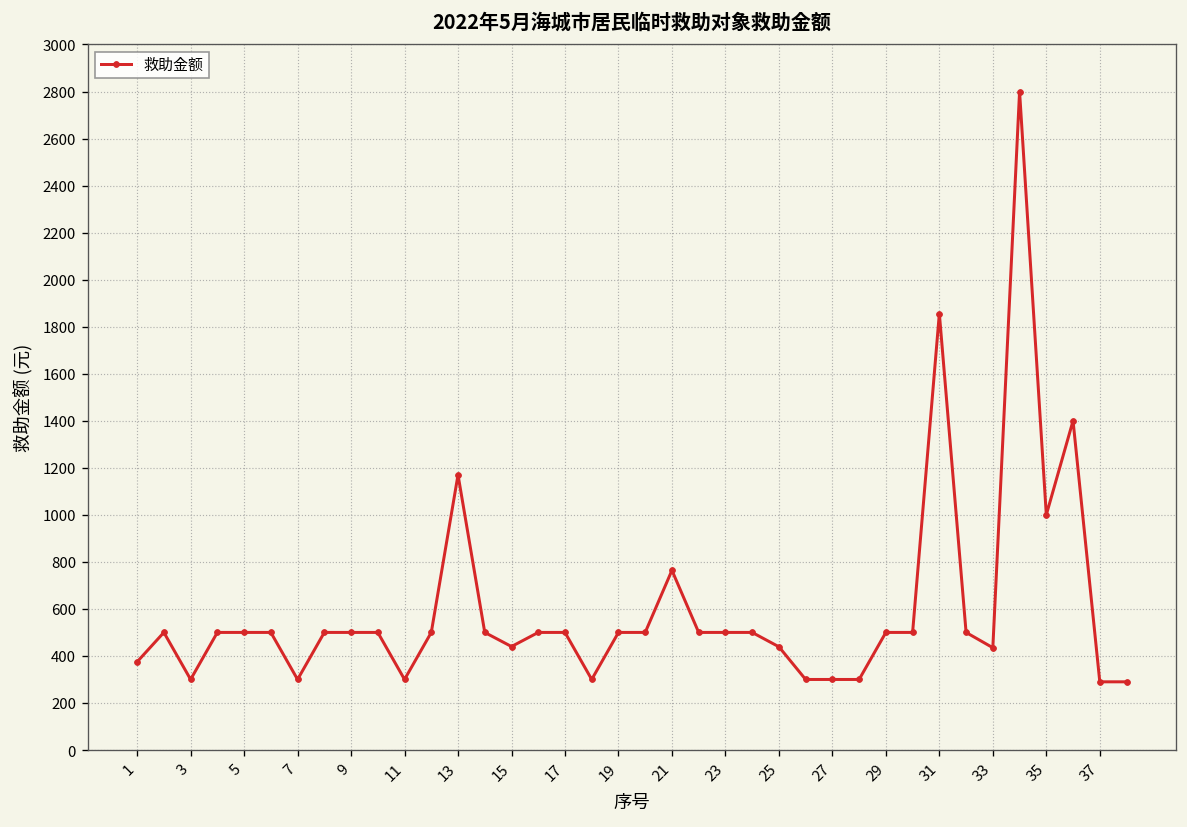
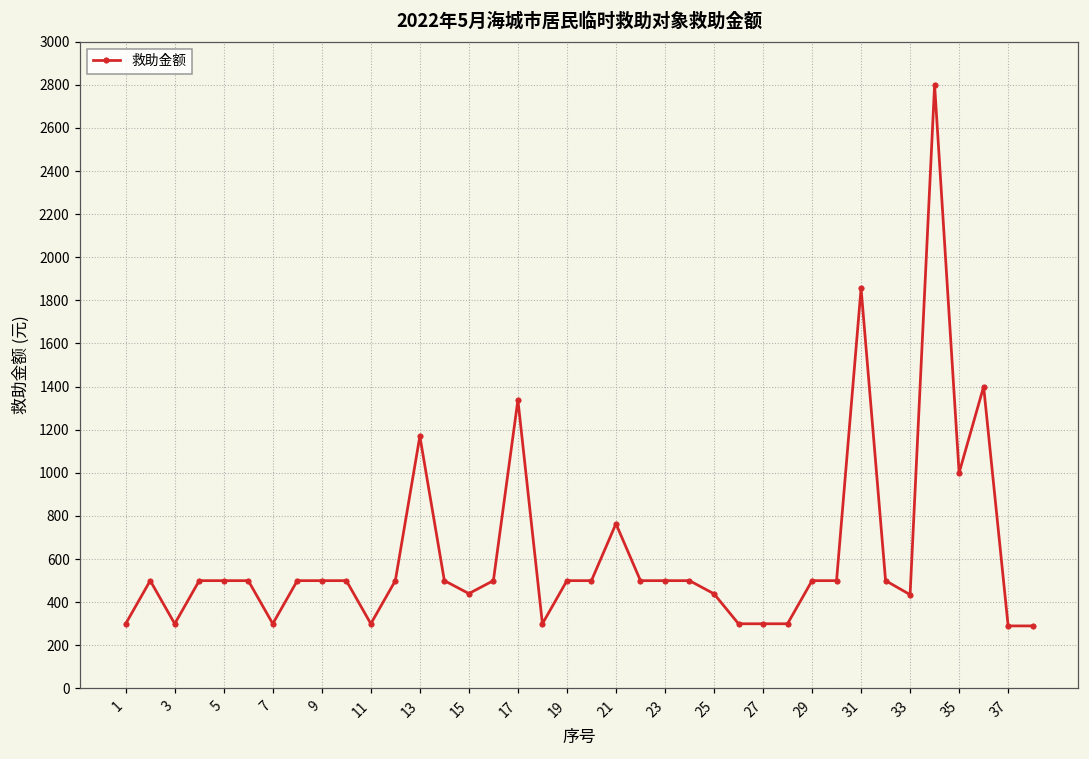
1: 380 -> 300
17: 500 -> 1340
